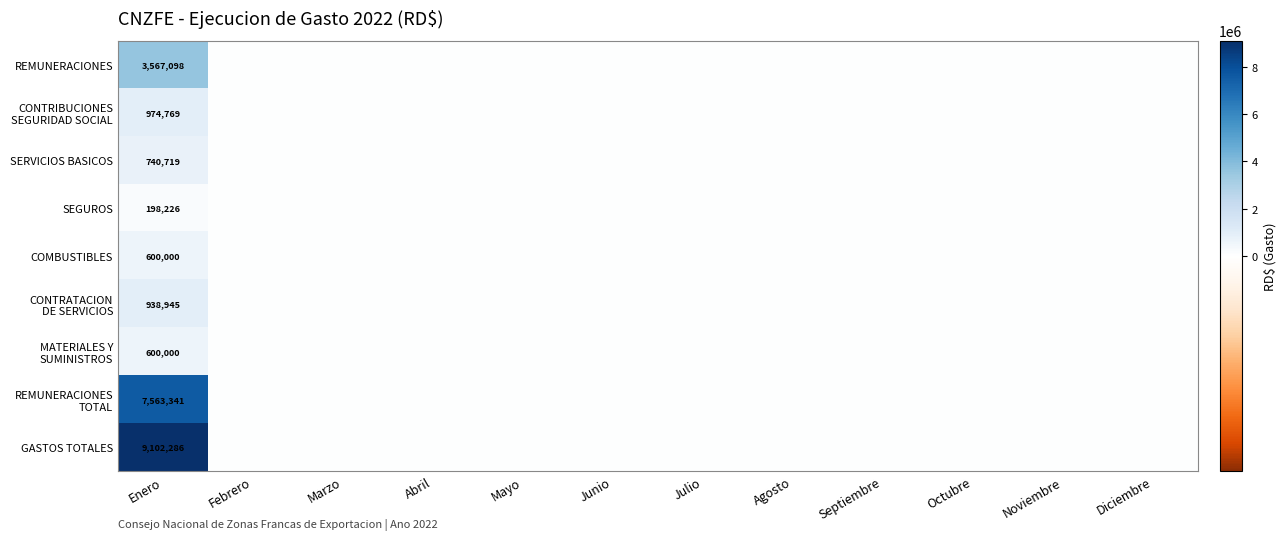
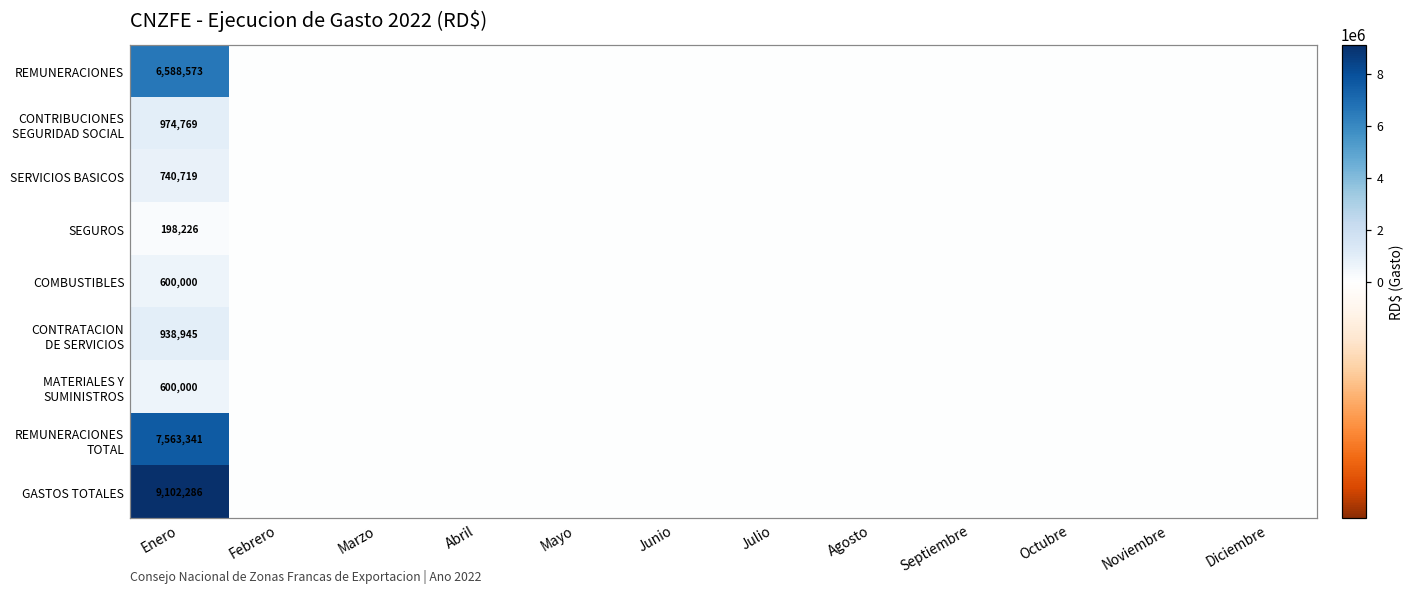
REMUNERACIONES, Enero: 3,567,098 -> 6,588,573
